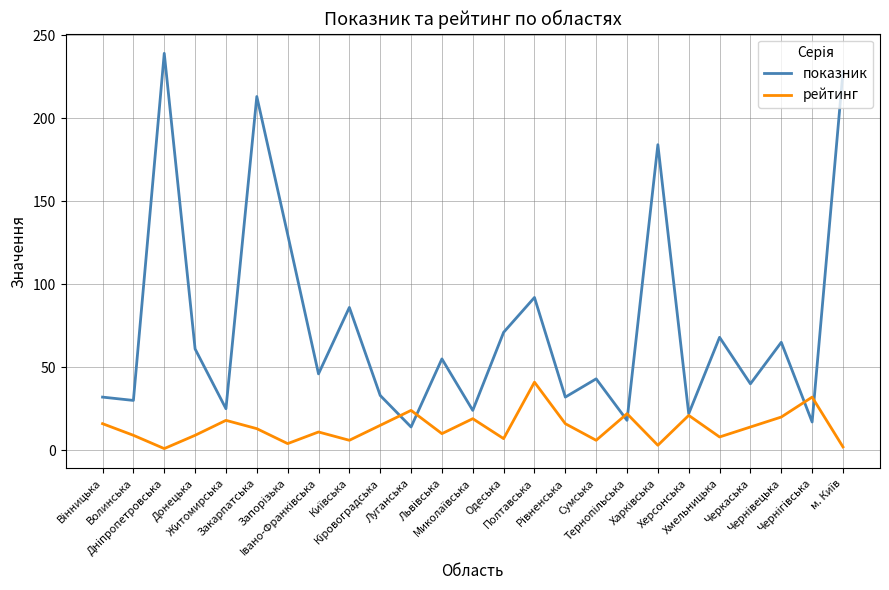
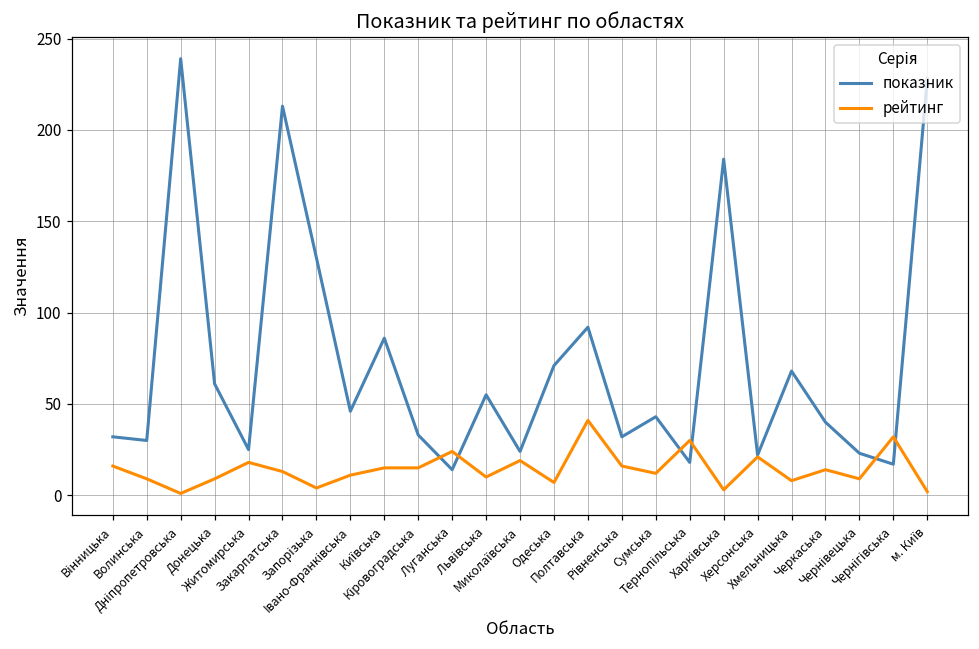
рейтинг, Київська: 6 -> 15
рейтинг, Сумська: 6 -> 12
рейтинг, Тернопільська: 22 -> 30
показник, Чернівецька: 65 -> 23
рейтинг, Чернівецька: 20 -> 9
